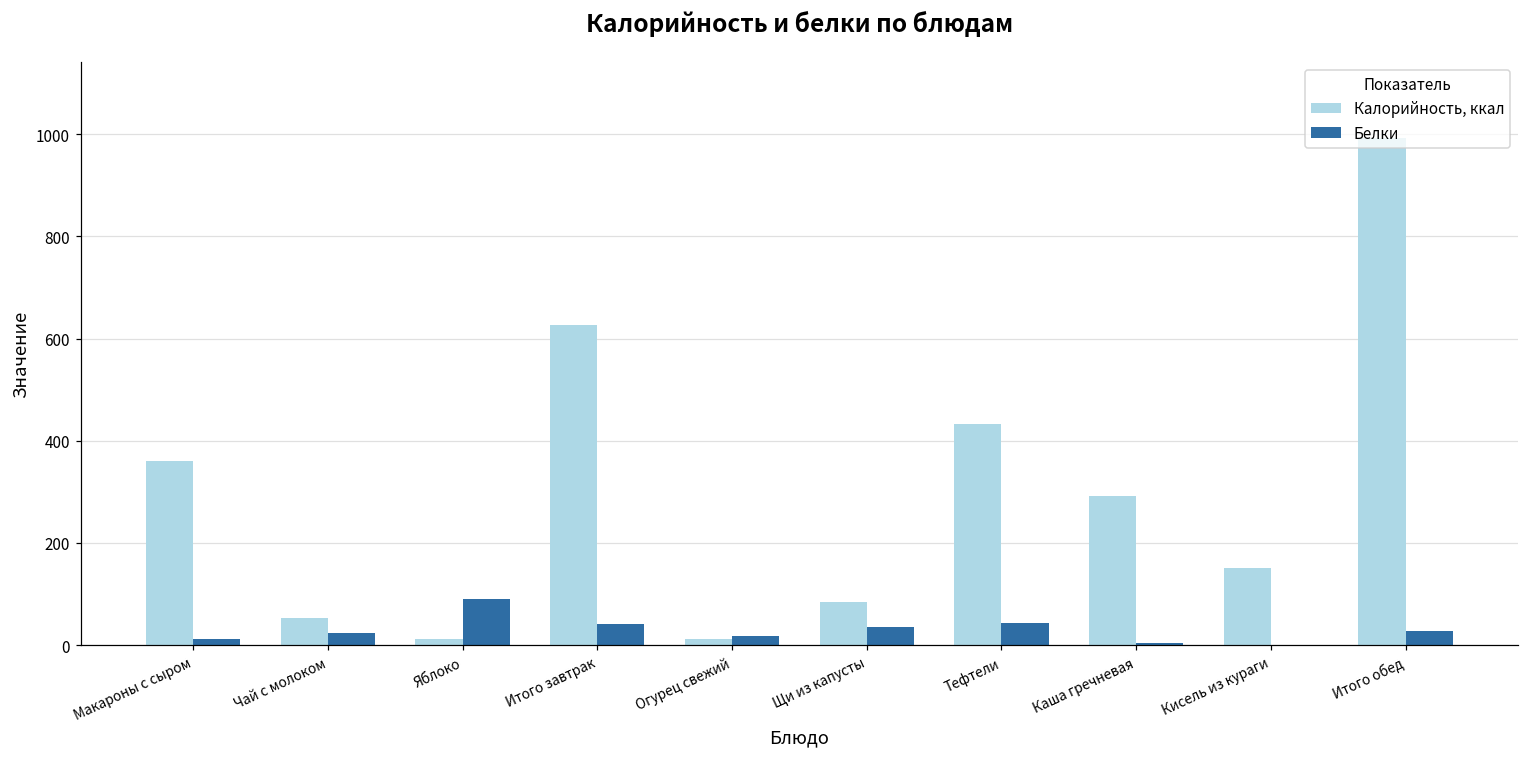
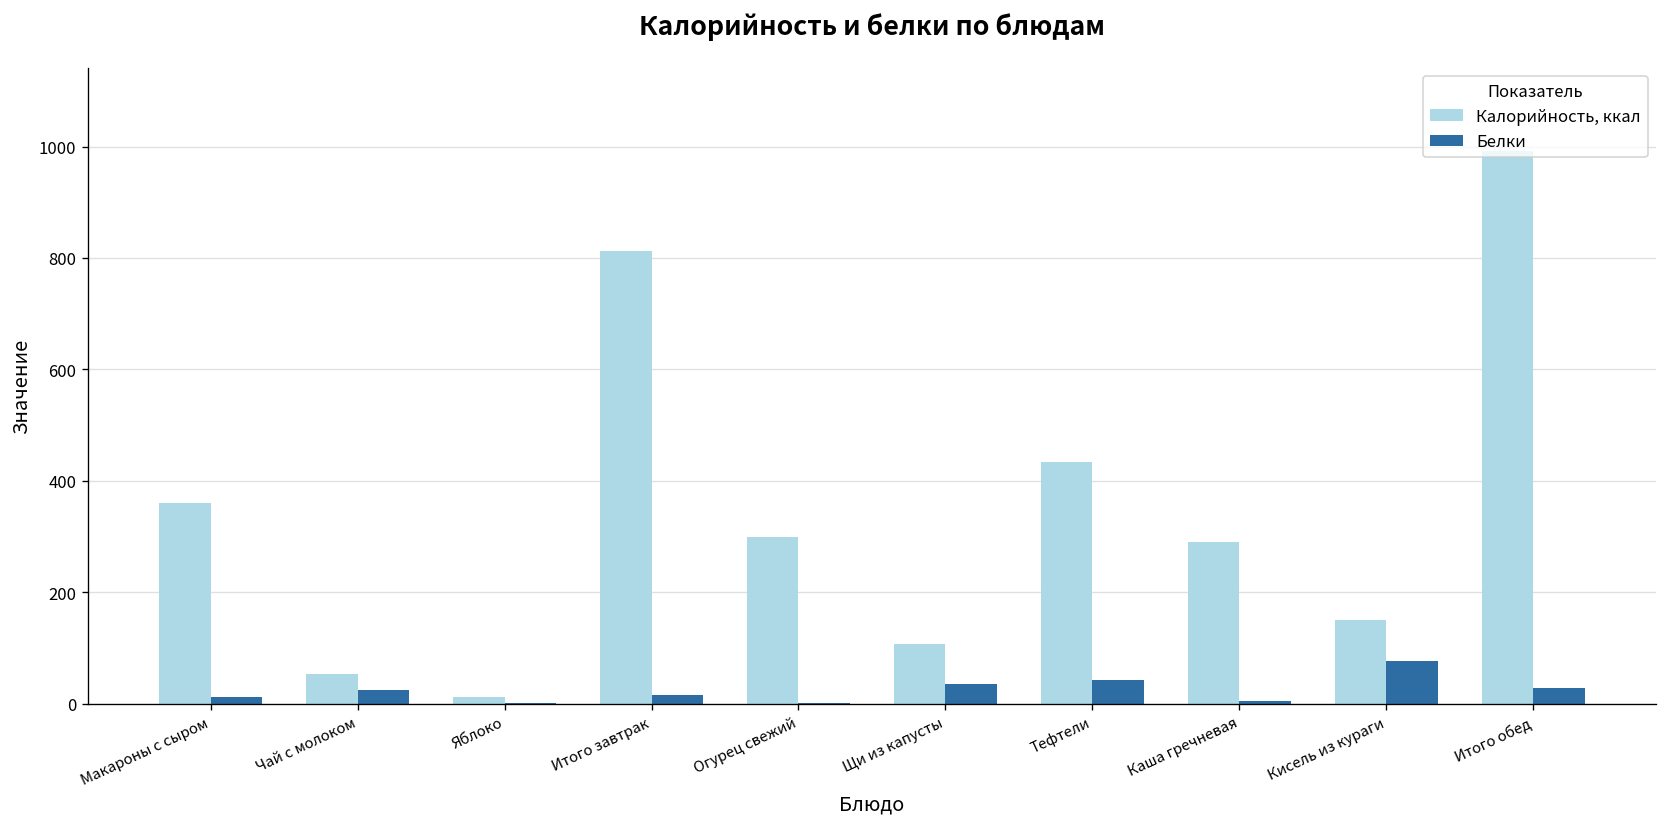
Белки, Яблоко: 90 -> 0
Калорийность, ккал, Итого завтрак: 630 -> 810
Белки, Итого завтрак: 40 -> 20
Калорийность, ккал, Огурец свежий: 10 -> 300
Белки, Огурец свежий: 20 -> 0
Калорийность, ккал, Щи из капусты: 80 -> 110
Белки, Кисель из кураги: 0 -> 80
